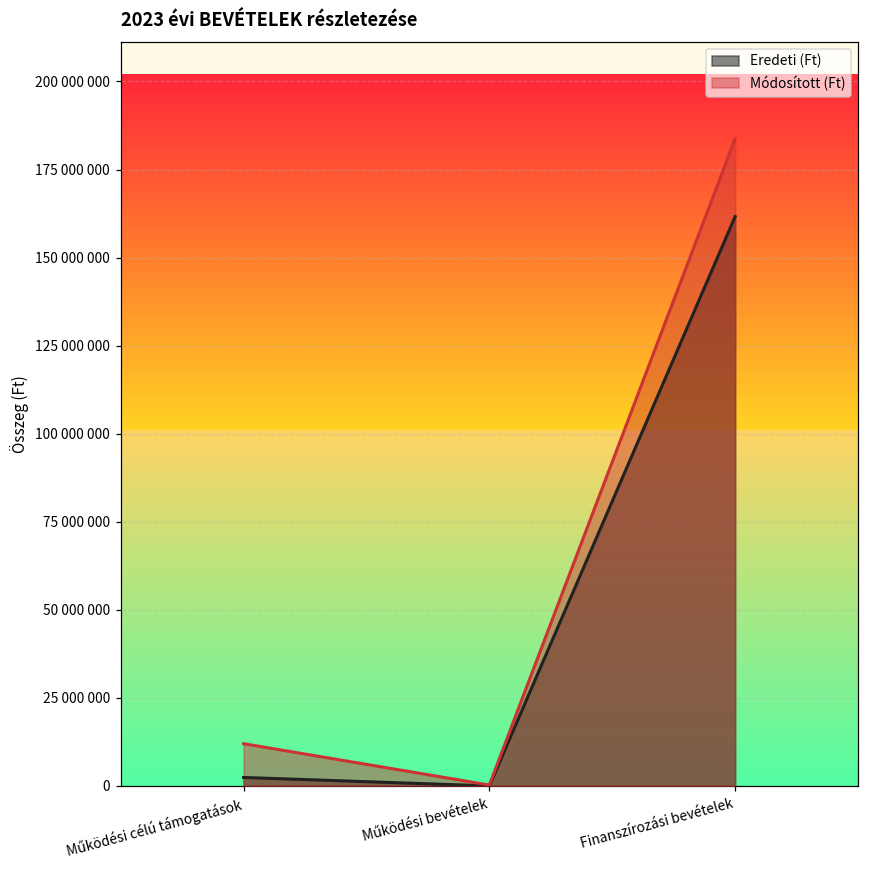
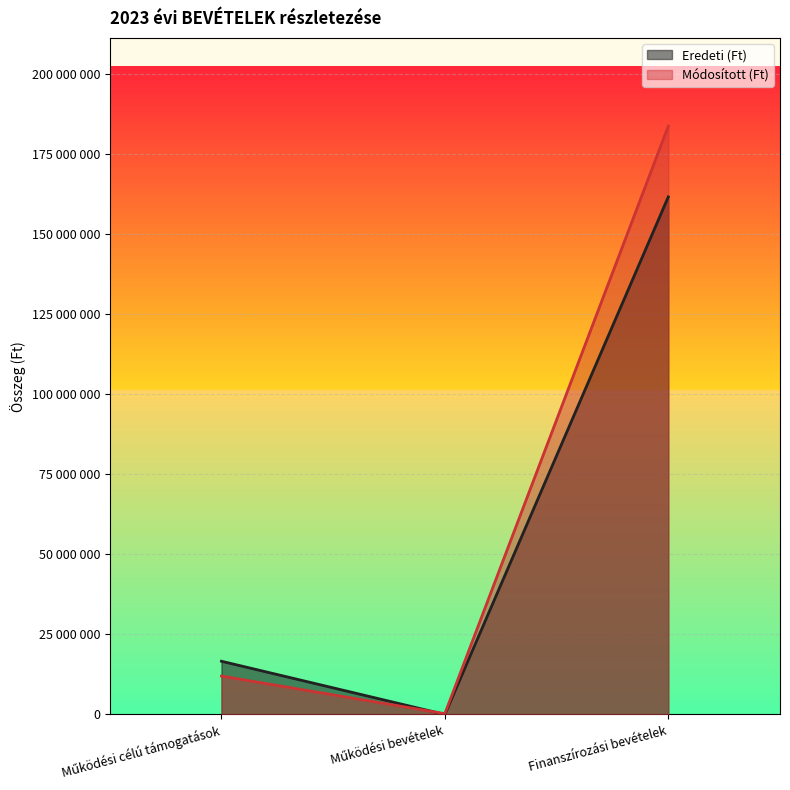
Eredeti (Ft), Működési célú támogatások: 2000000 -> 17000000
